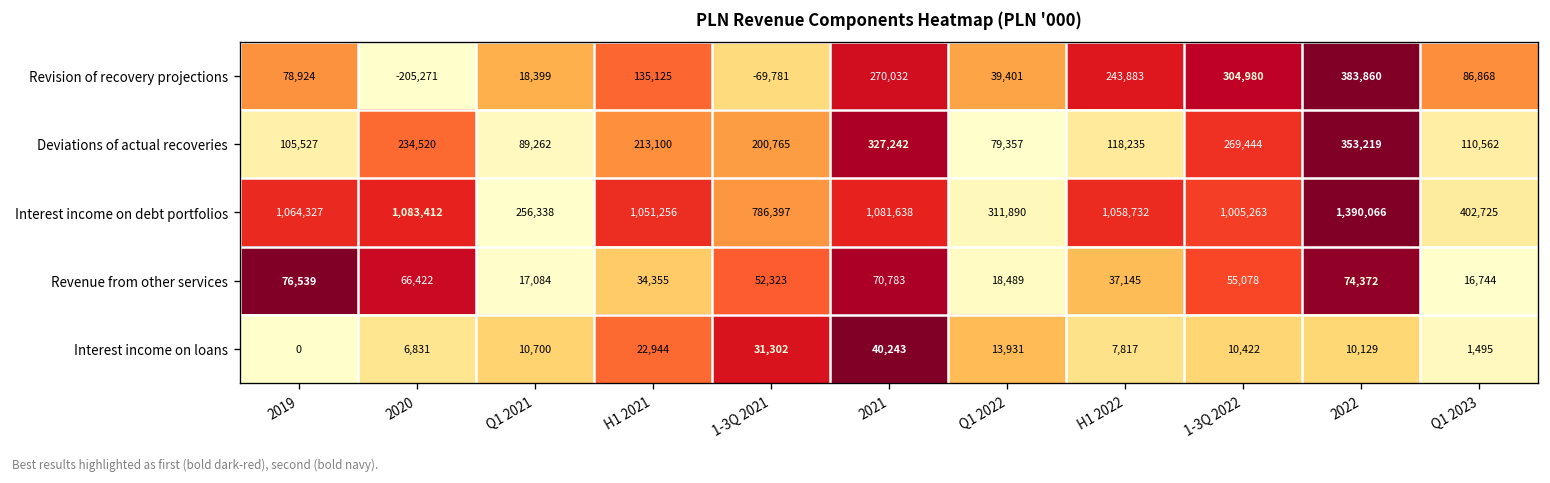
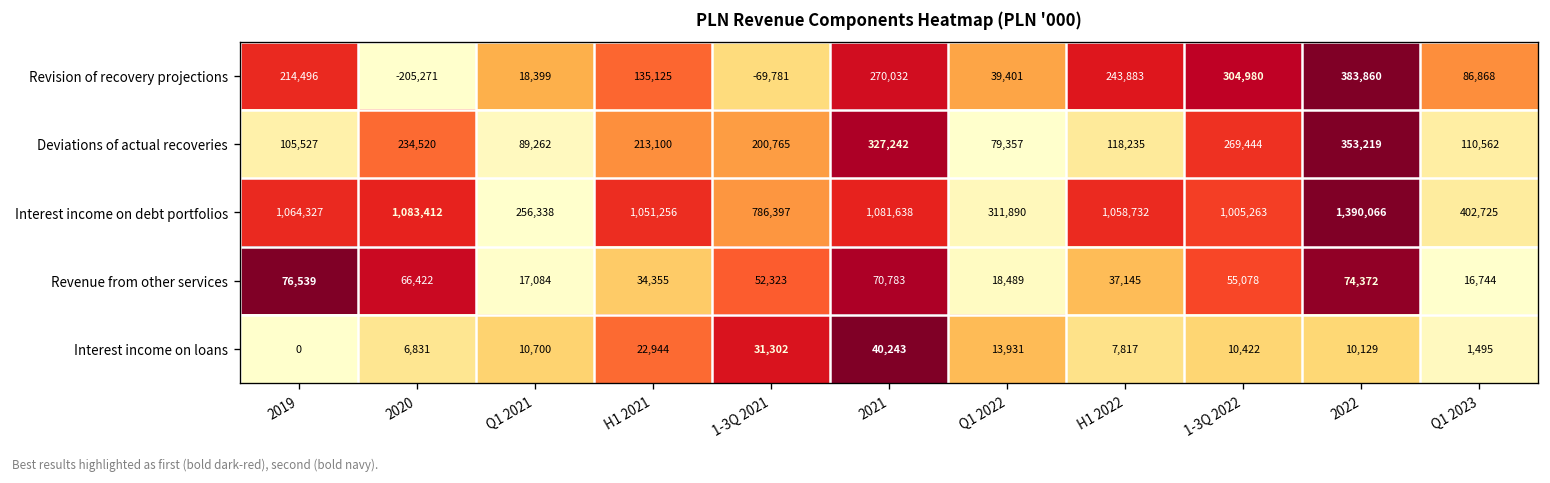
Revision of recovery projections, 2019: 78,924 -> 214,496
